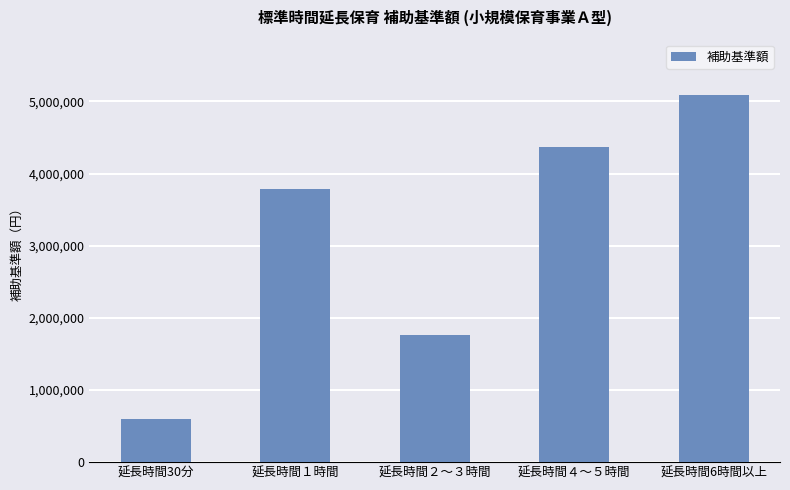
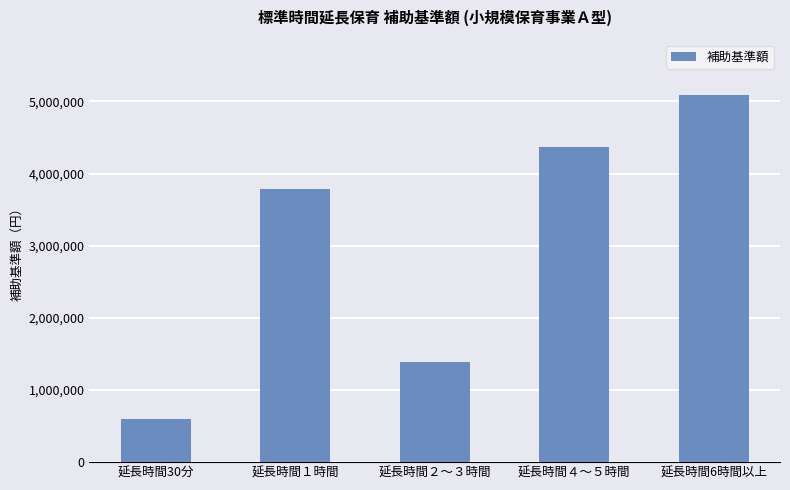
延長時間２～３時間: 1,800,000 -> 1,400,000
